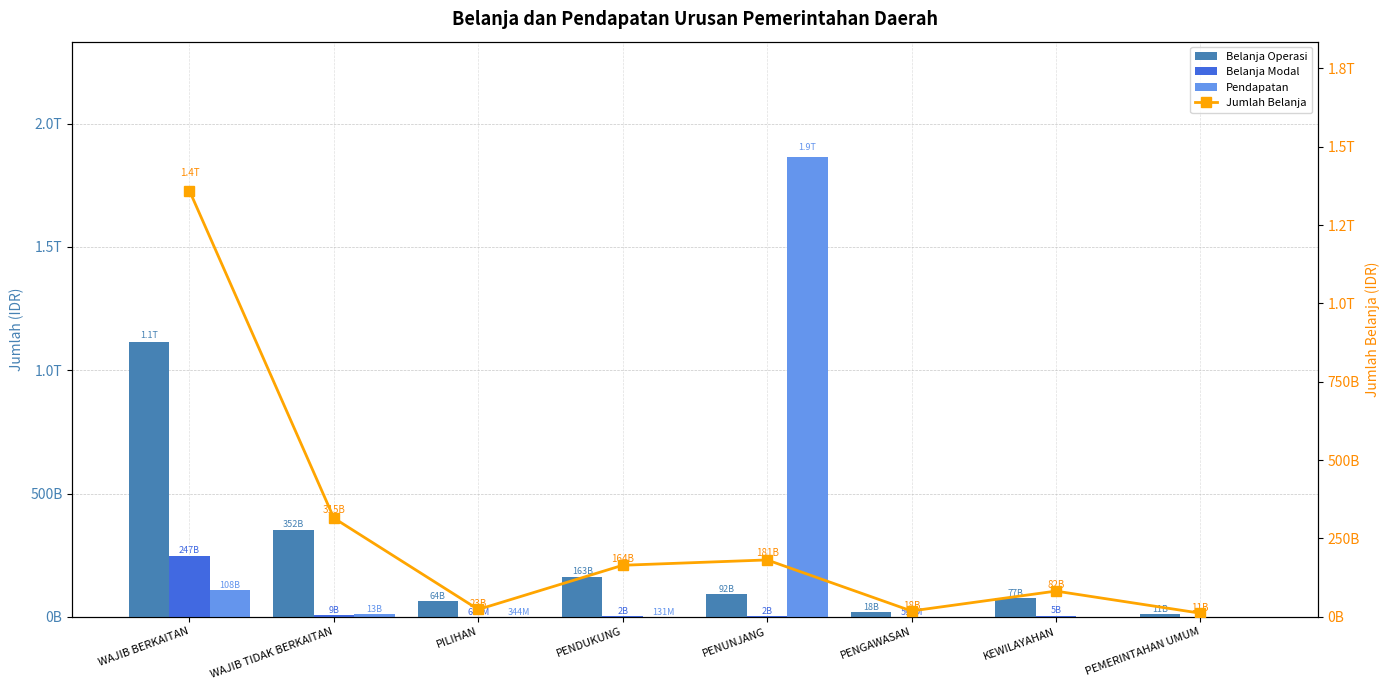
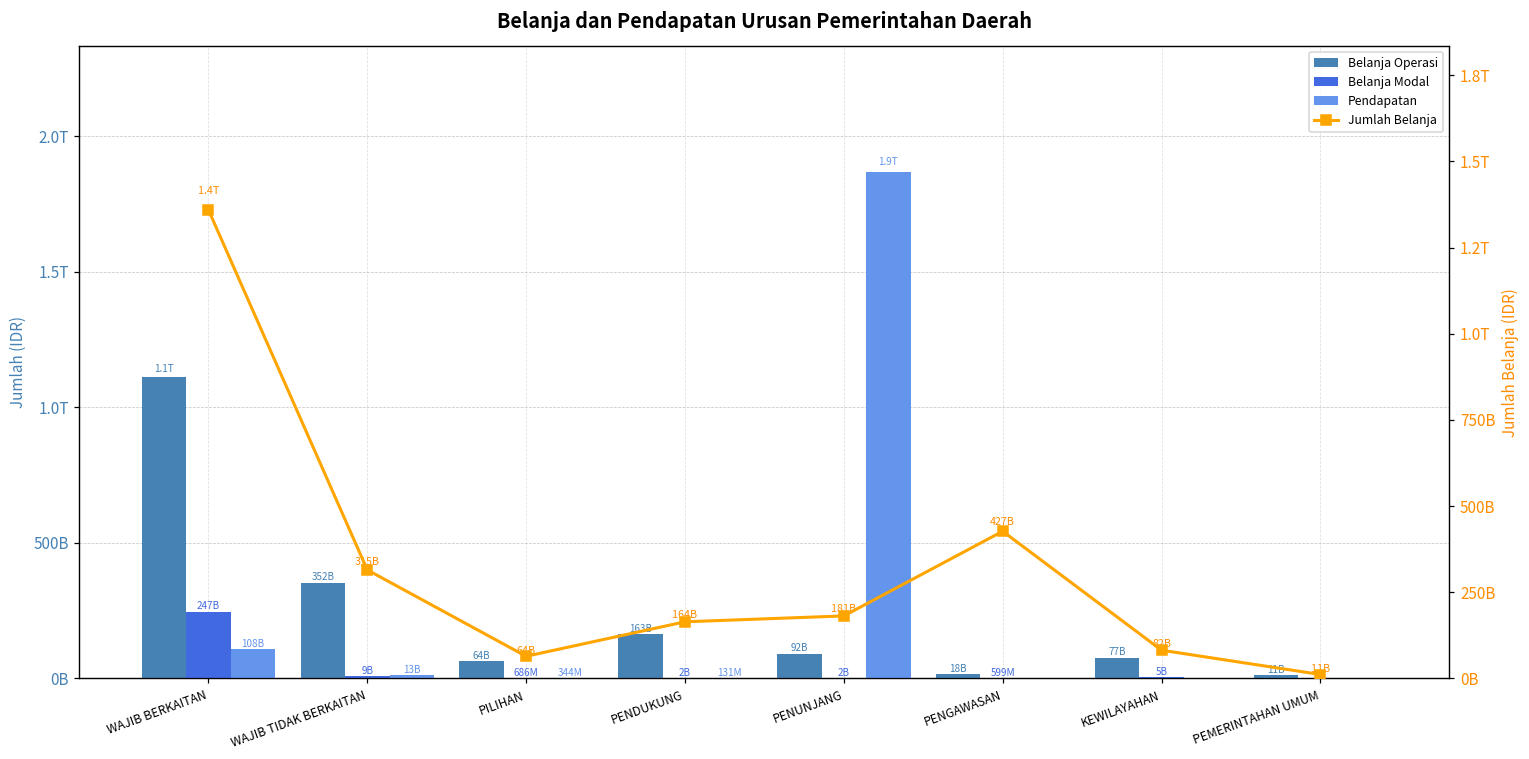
Jumlah Belanja, PILIHAN: 23B -> 64B
Jumlah Belanja, PENGAWASAN: 18B -> 427B
